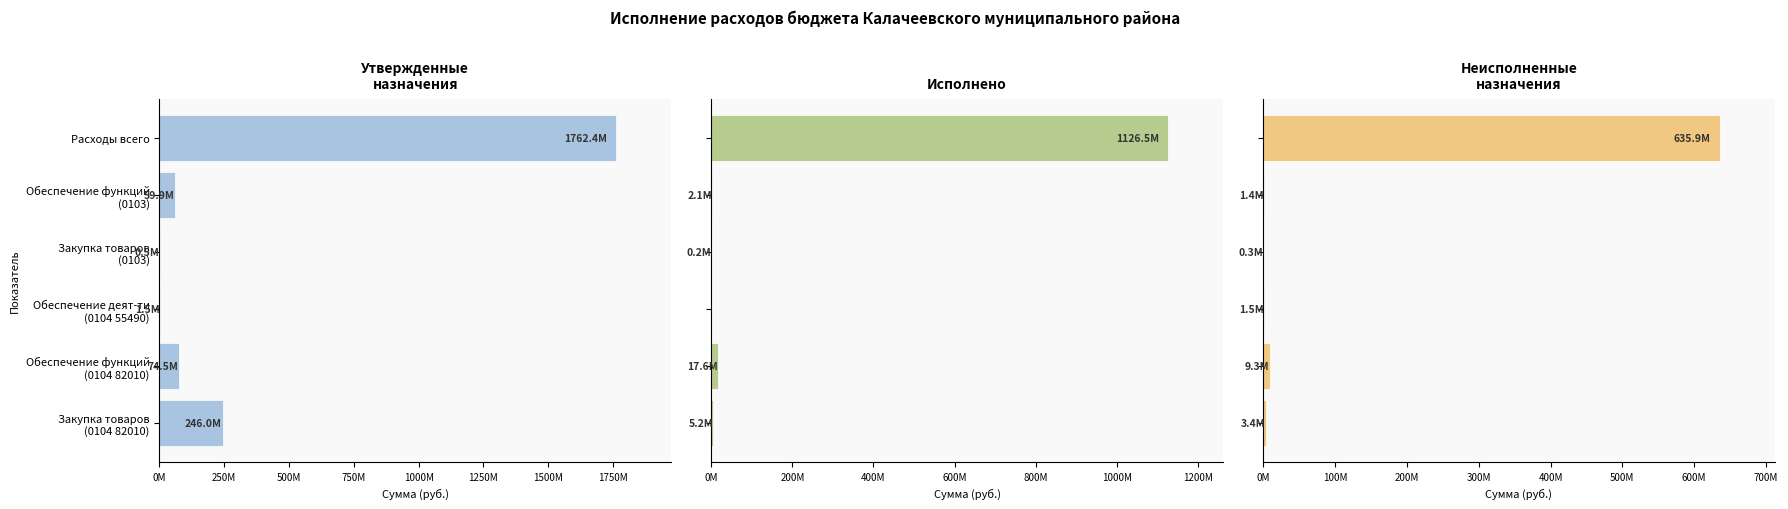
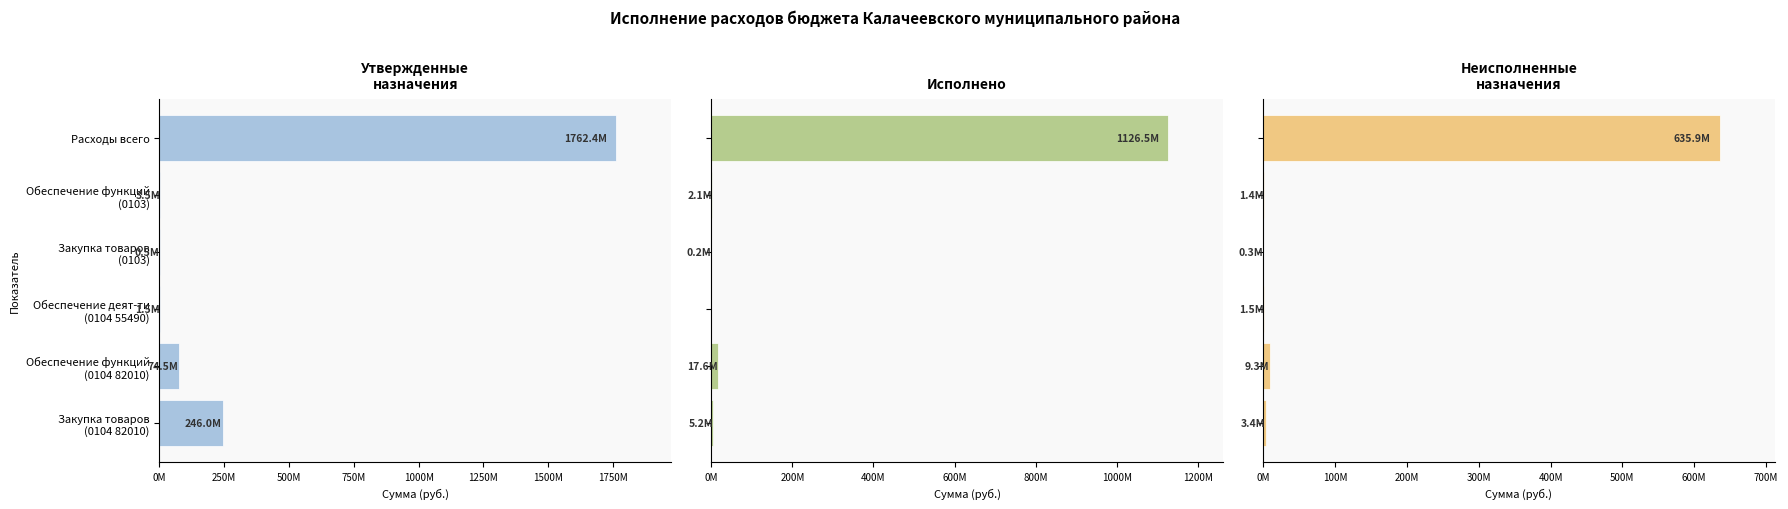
Утвержденные назначения, Обеспечение функций (0103): 59.9M -> 3.5M
